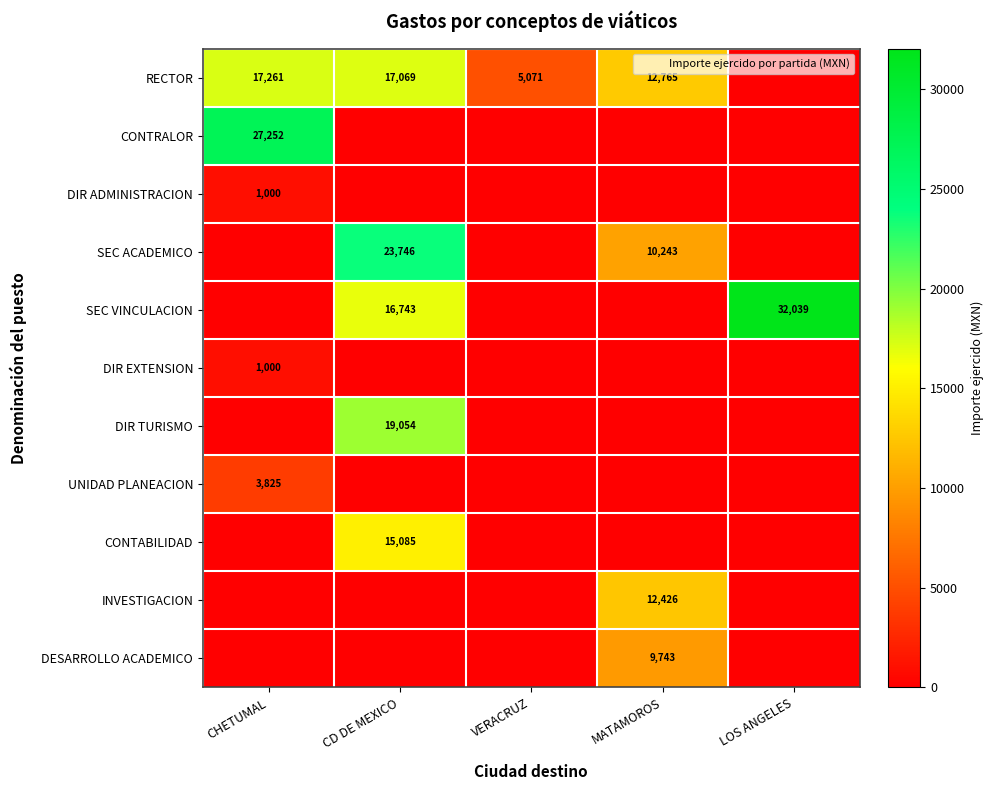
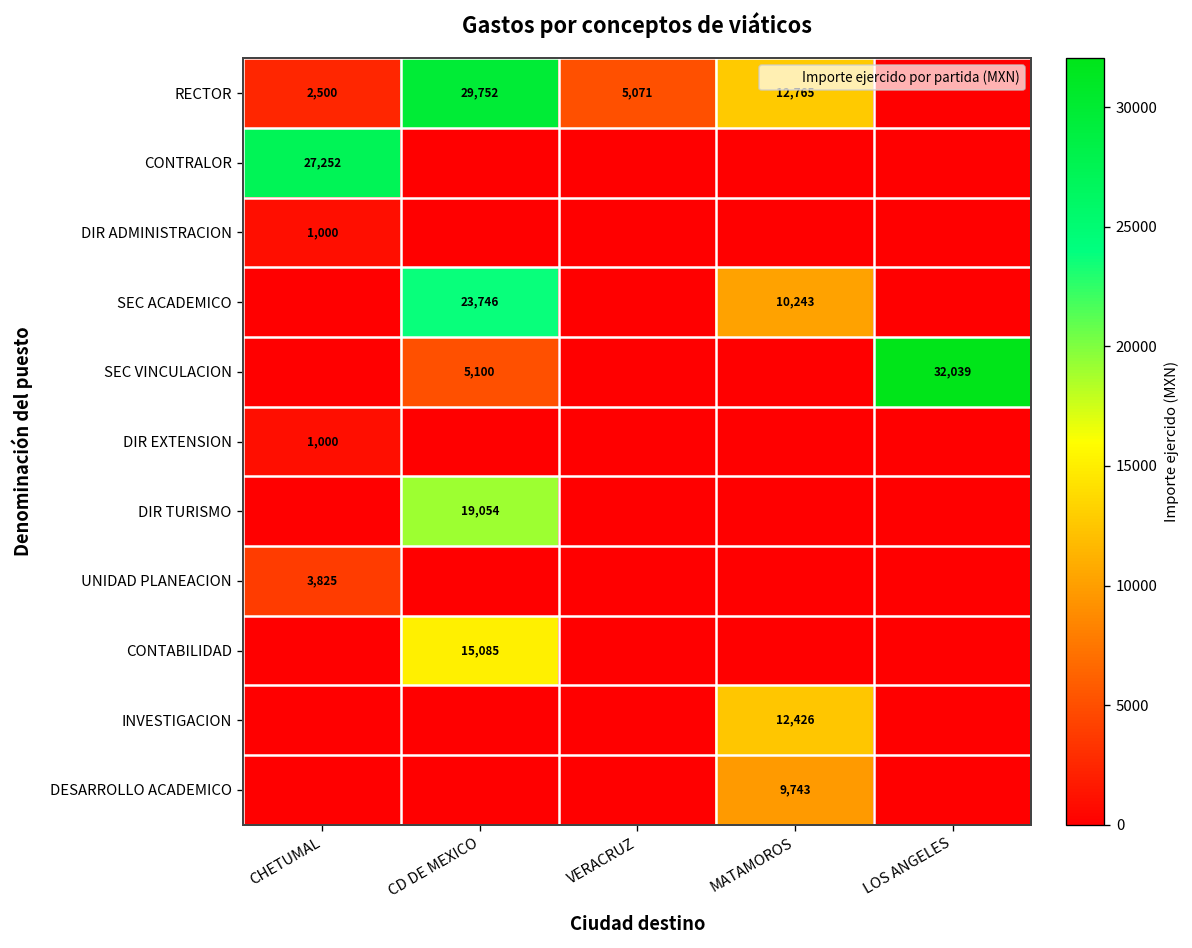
RECTOR, CHETUMAL: 17,261 -> 2,500
RECTOR, CD DE MEXICO: 17,069 -> 29,752
SEC VINCULACION, CD DE MEXICO: 16,743 -> 5,100
